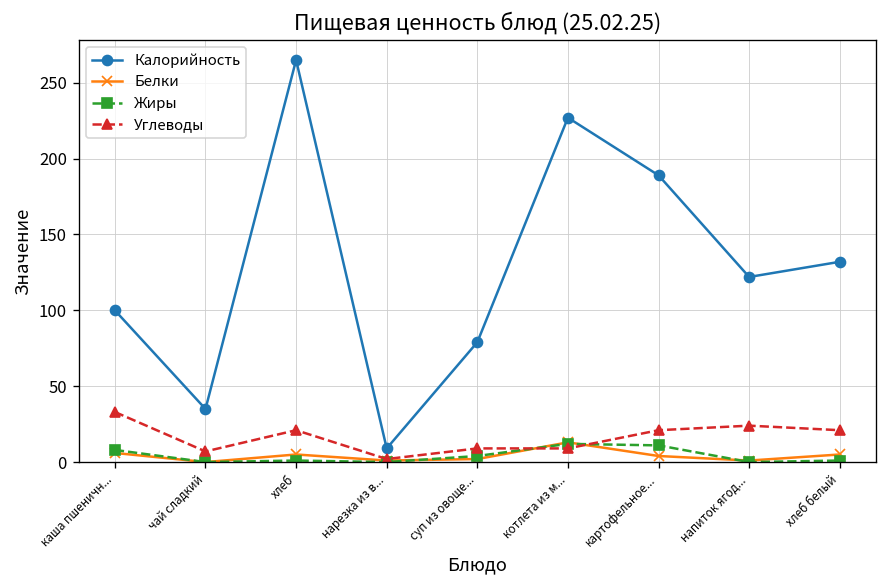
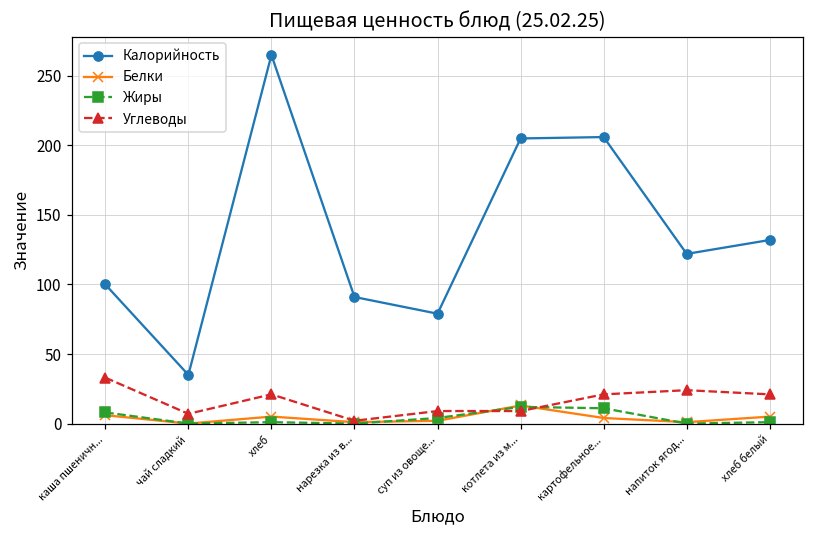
Калорийность, нарезка из в...: 9 -> 91
Калорийность, котлета из м...: 227 -> 205
Калорийность, картофельное...: 189 -> 206
